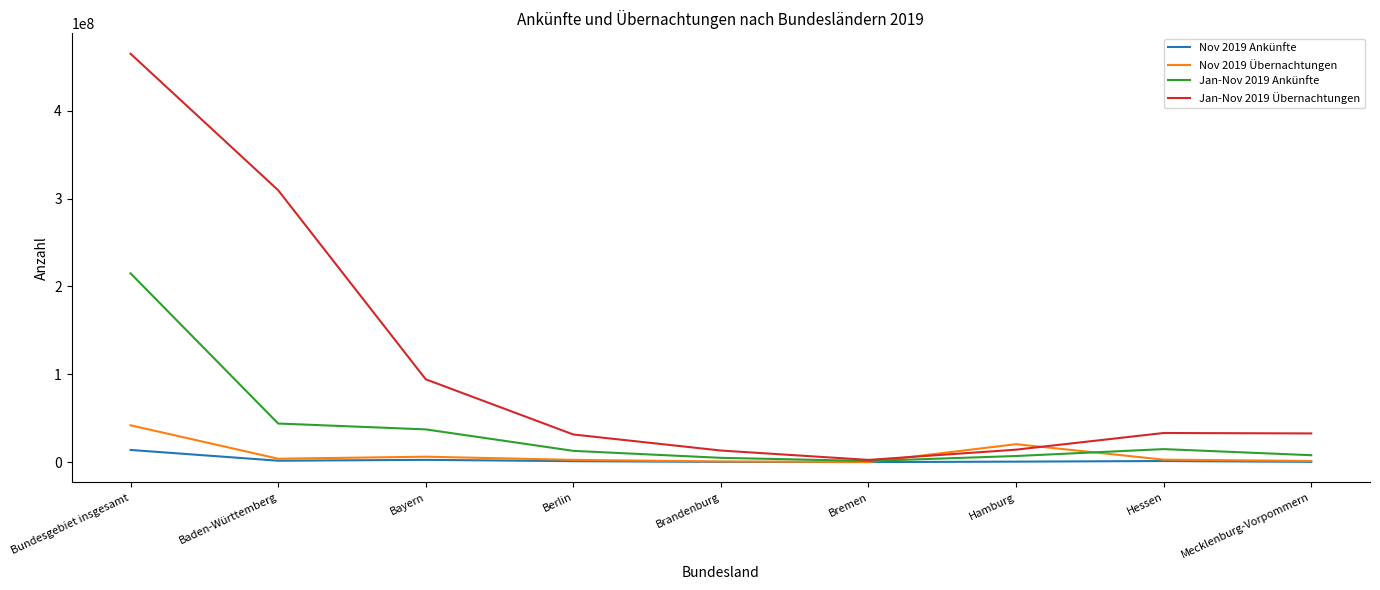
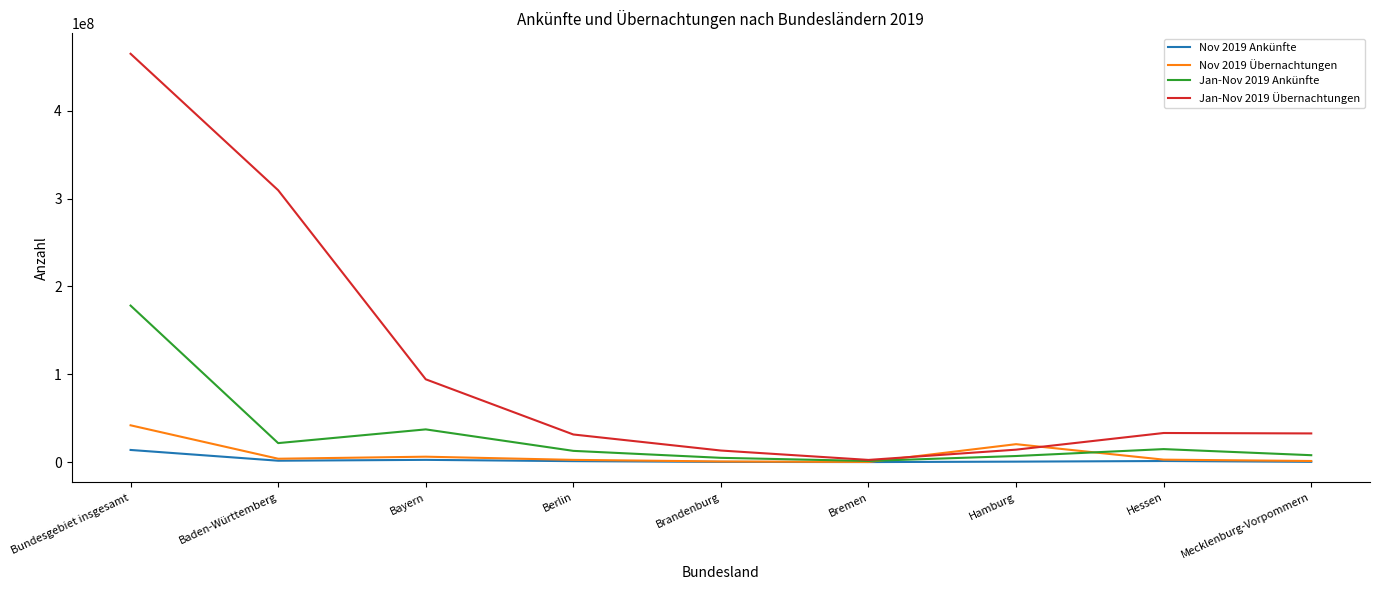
Jan-Nov 2019 Ankünfte, Bundesgebiet insgesamt: 210000000 -> 180000000
Jan-Nov 2019 Ankünfte, Baden-Württemberg: 40000000 -> 20000000
